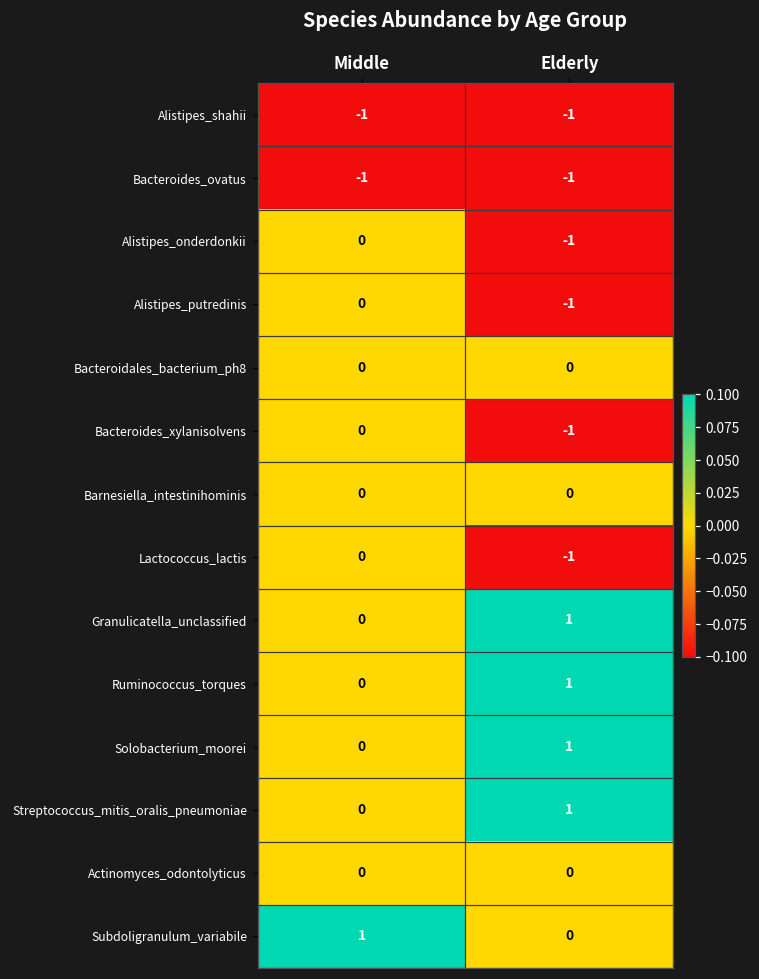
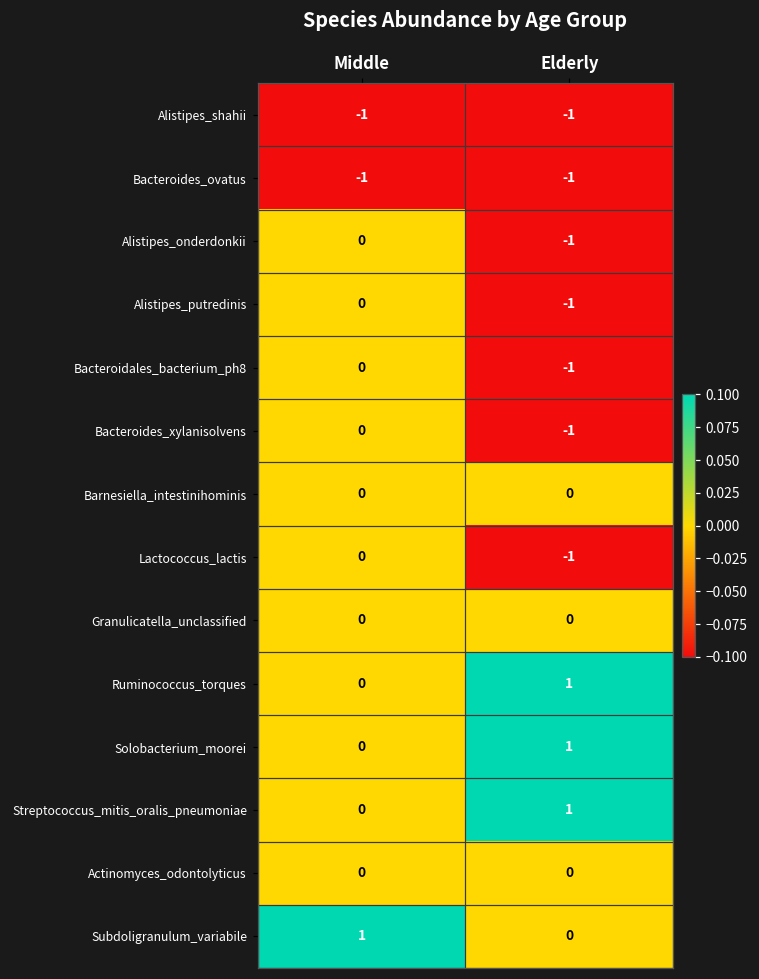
Bacteroidales_bacterium_ph8, Elderly: 0 -> -1
Granulicatella_unclassified, Elderly: 1 -> 0
